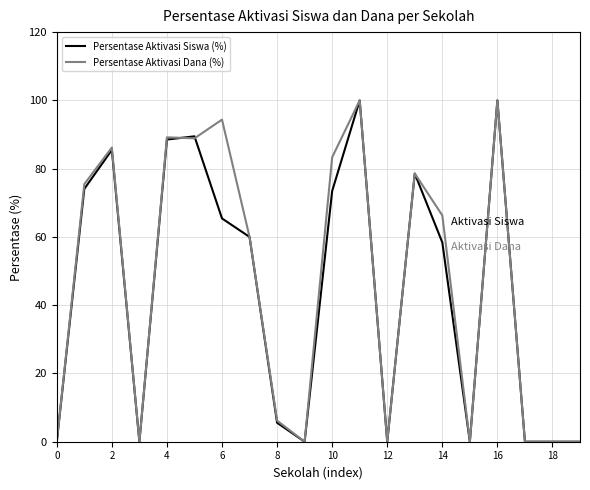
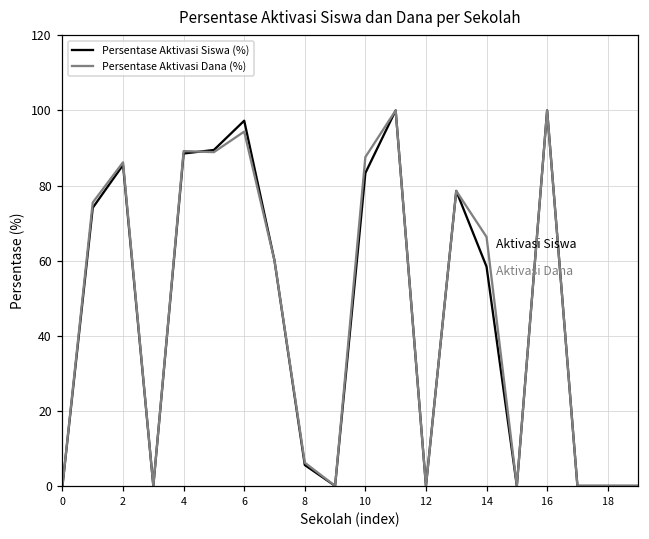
Persentase Aktivasi Siswa (%), 6: 65 -> 97
Persentase Aktivasi Siswa (%), 10: 73 -> 83
Persentase Aktivasi Dana (%), 10: 83 -> 88
